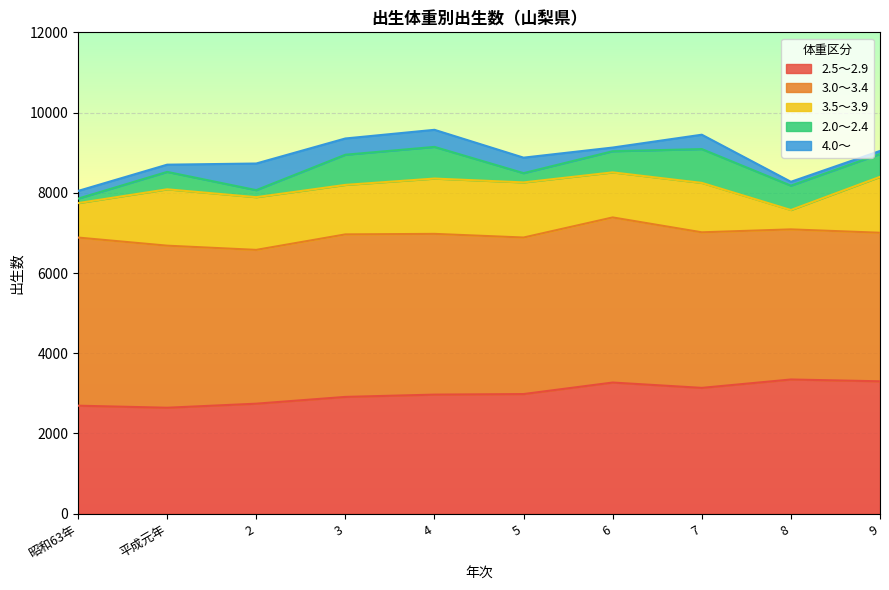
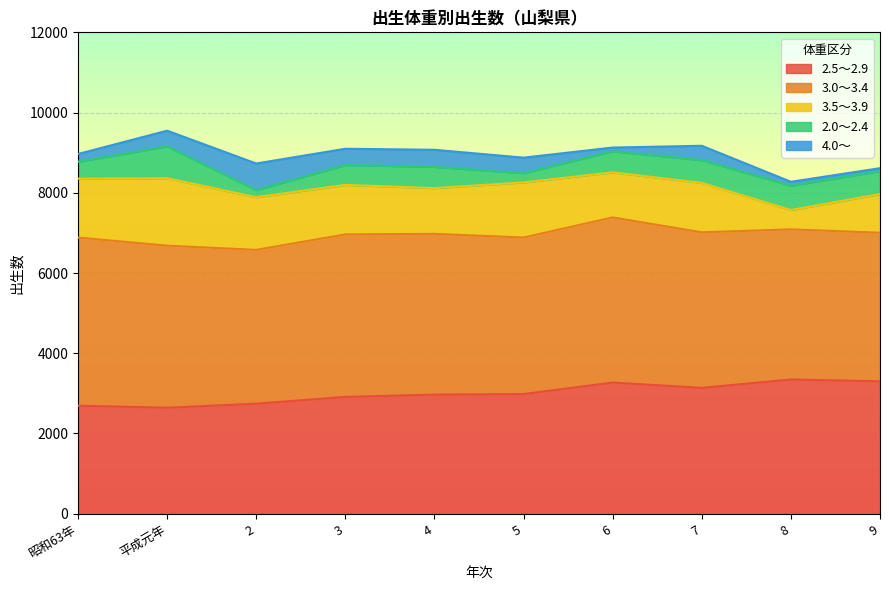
3.5～3.9, 昭和63年: 900 -> 1500
2.0～2.4, 昭和63年: 100 -> 400
3.5～3.9, 平成元年: 1400 -> 1700
2.0～2.4, 平成元年: 400 -> 800
4.0～, 平成元年: 200 -> 400
2.0～2.4, 3: 800 -> 500
3.5～3.9, 4: 1400 -> 1100
2.0～2.4, 4: 800 -> 500
2.0～2.4, 7: 800 -> 600
3.5～3.9, 9: 1400 -> 1000
